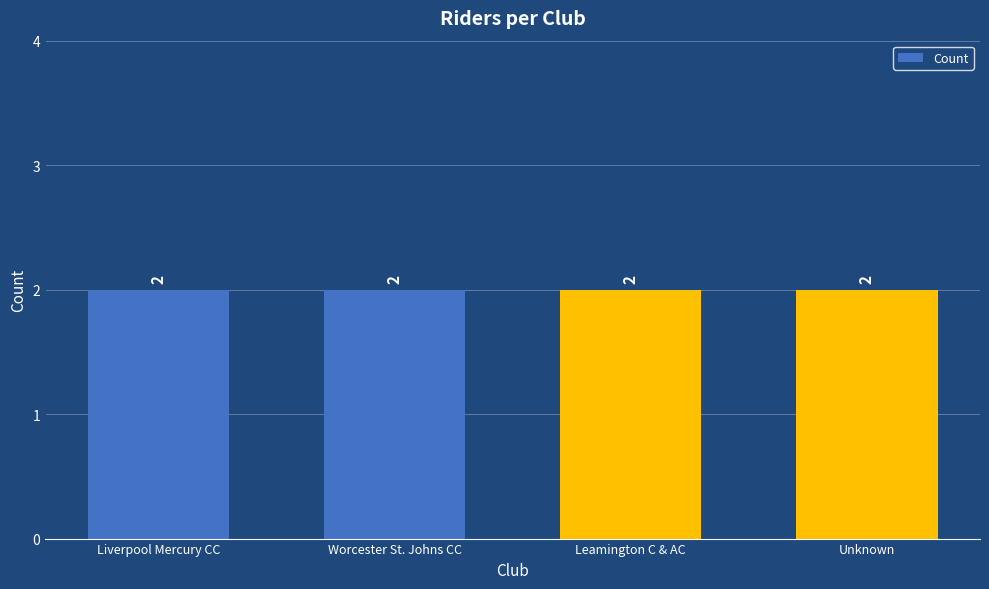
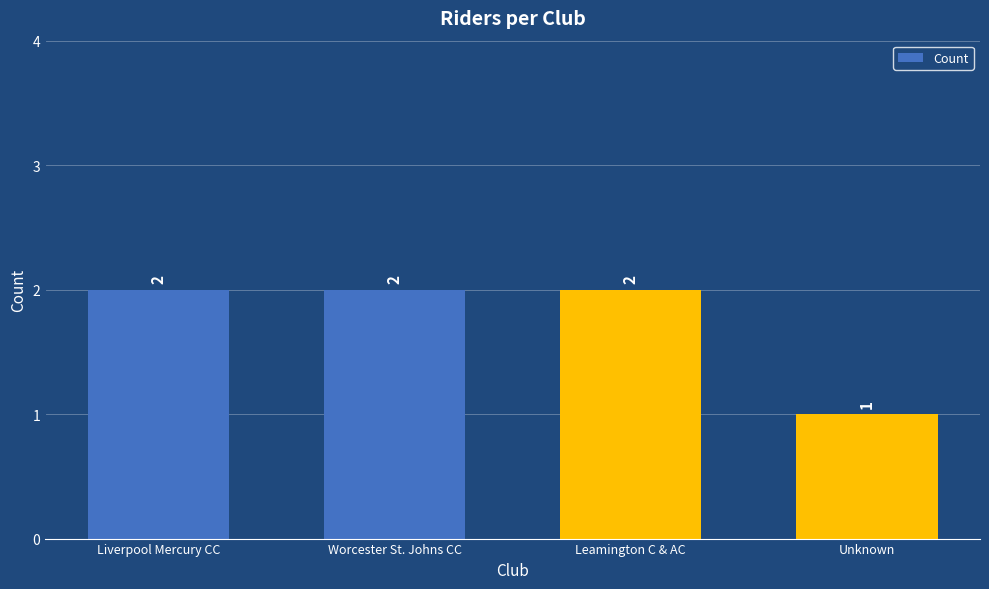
Unknown: 2 -> 1
